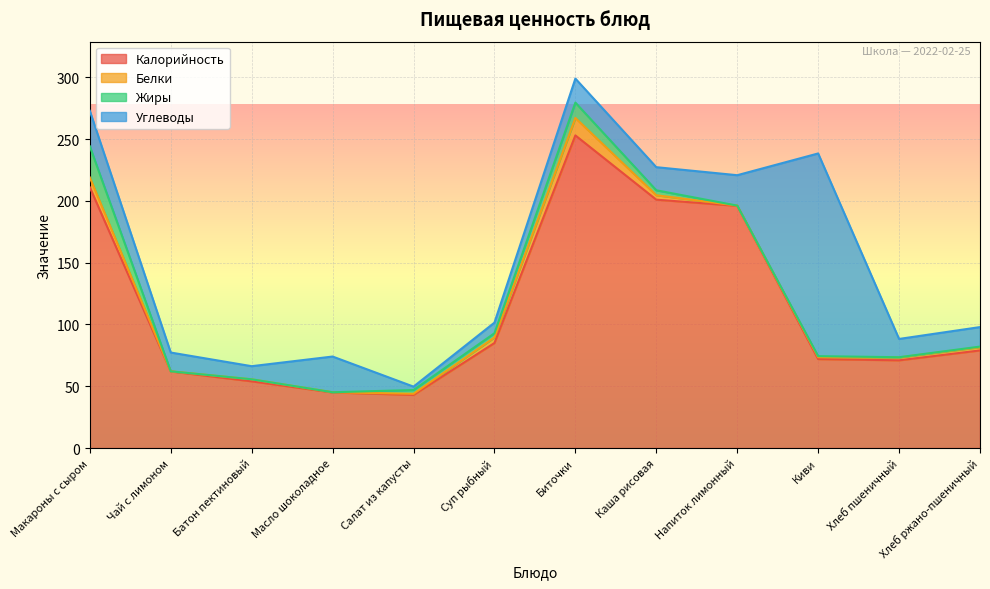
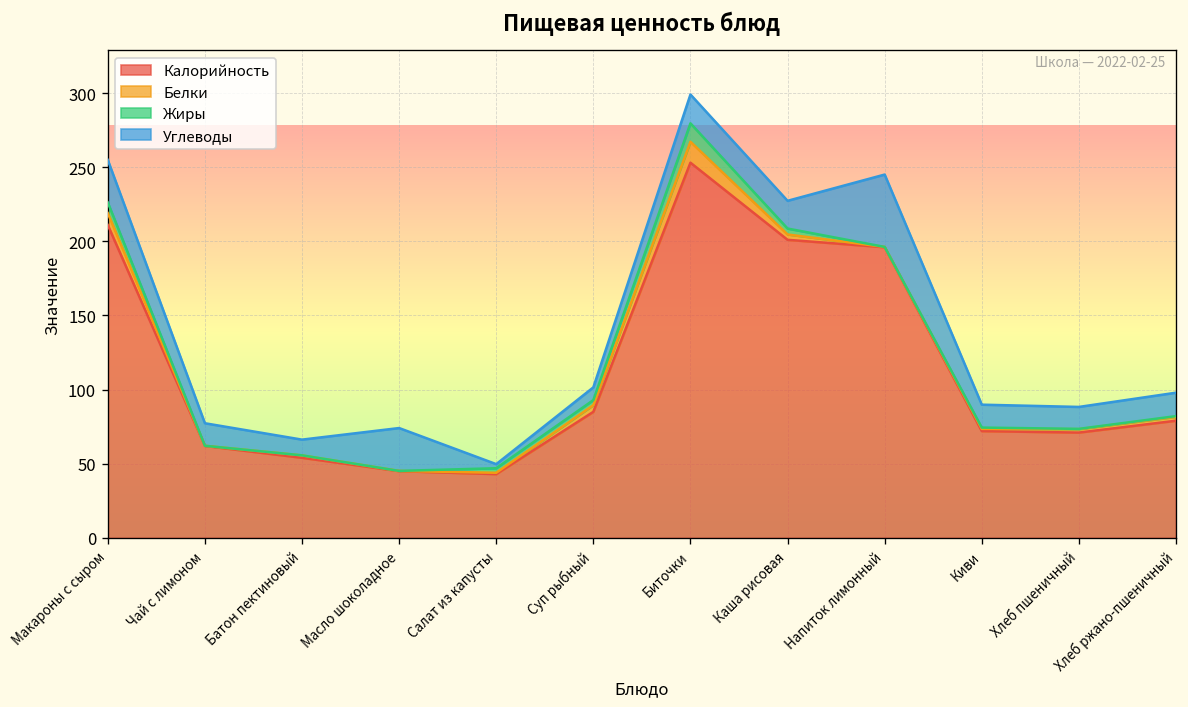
Жиры, Макароны с сыром: 25 -> 7
Углеводы, Напиток лимонный: 25 -> 49
Углеводы, Киви: 164 -> 15
